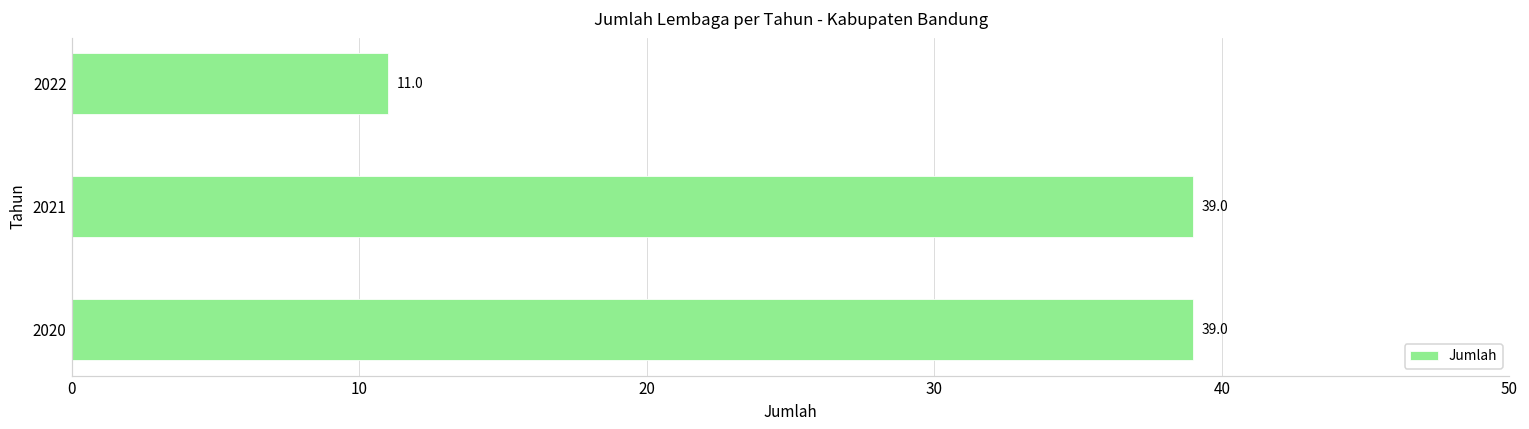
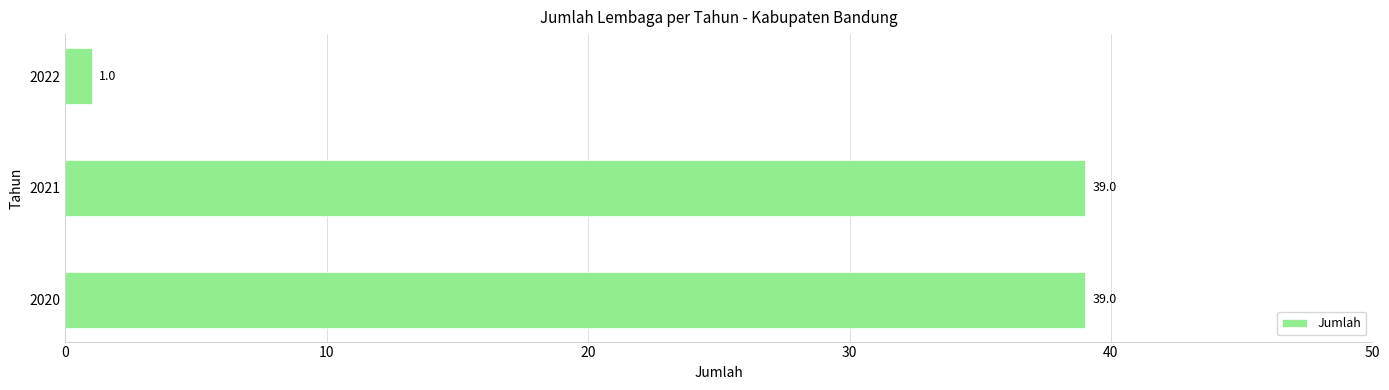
2022: 11.0 -> 1.0
